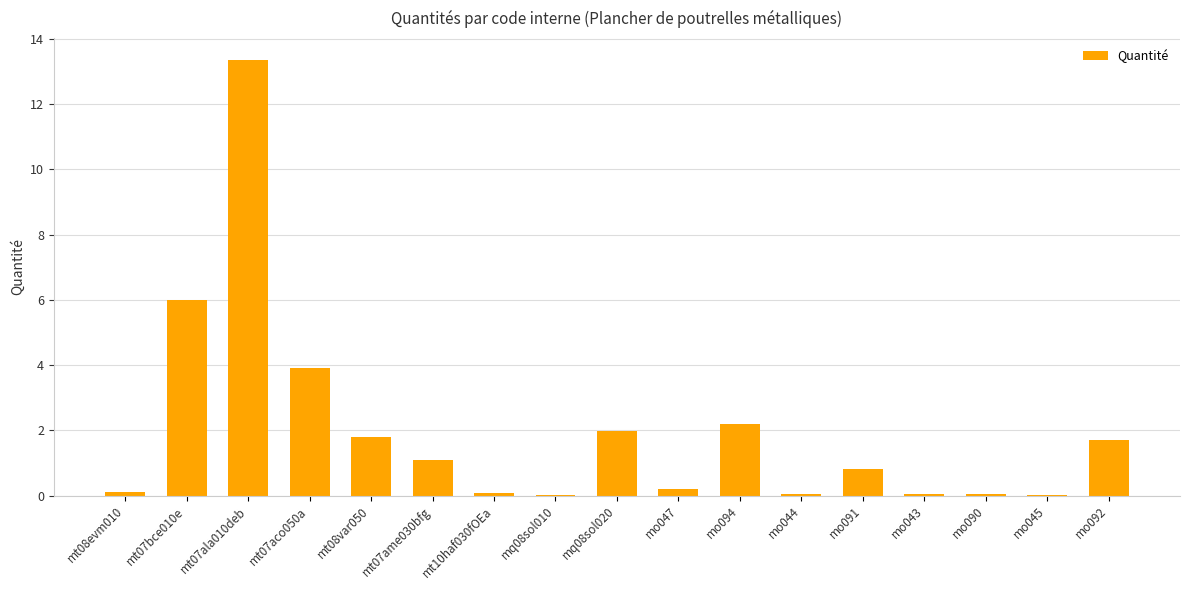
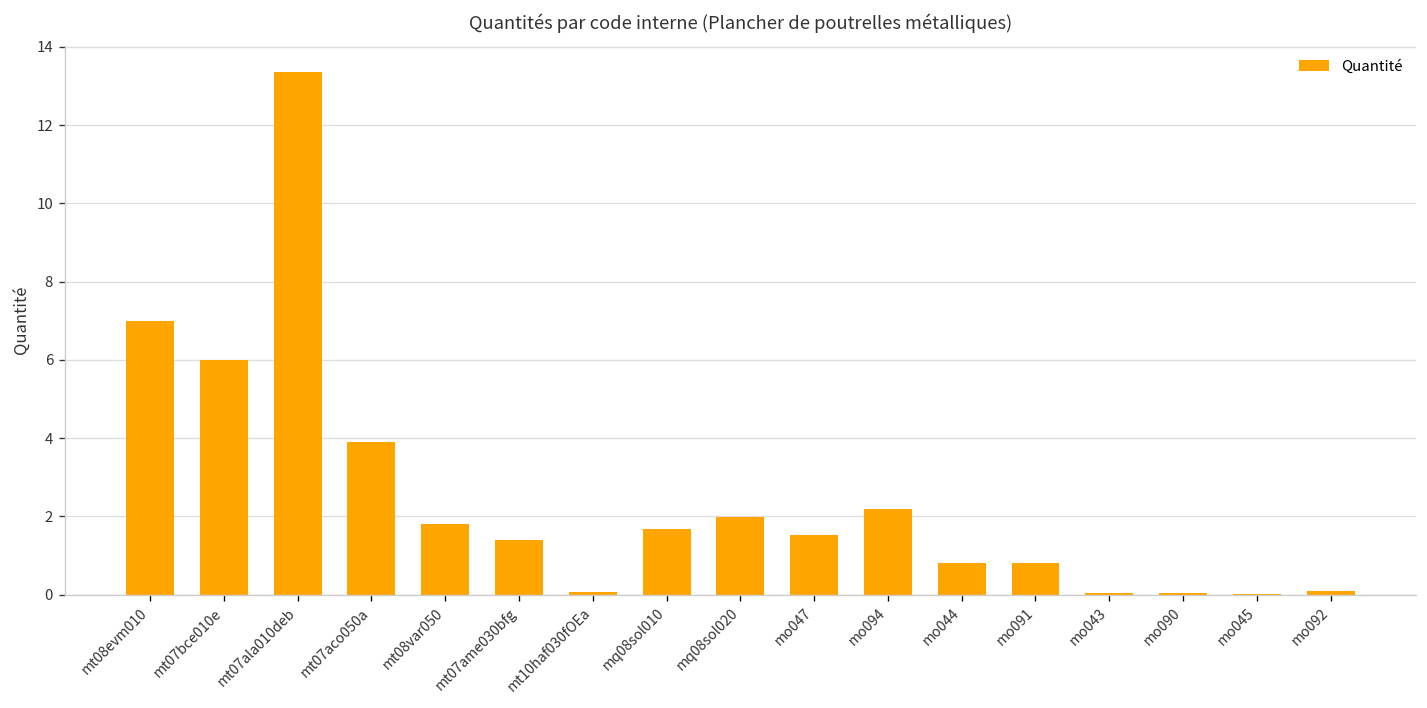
mt08evm010: 0.1 -> 7.0
mt07ame030bfg: 1.1 -> 1.4
mq08sol010: 0.0 -> 1.7
mo047: 0.2 -> 1.5
mo044: 0.1 -> 0.8
mo092: 1.7 -> 0.1
